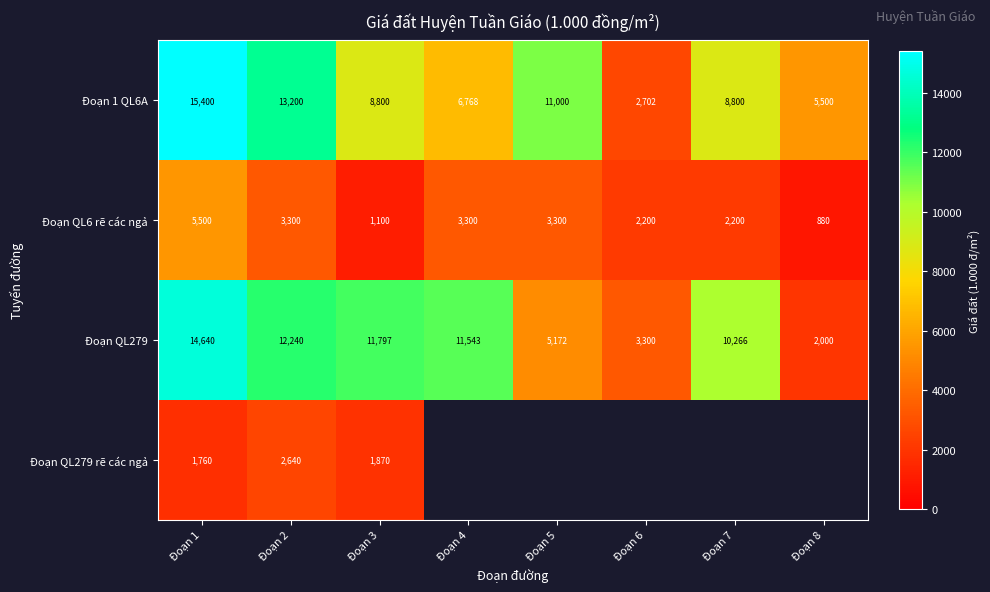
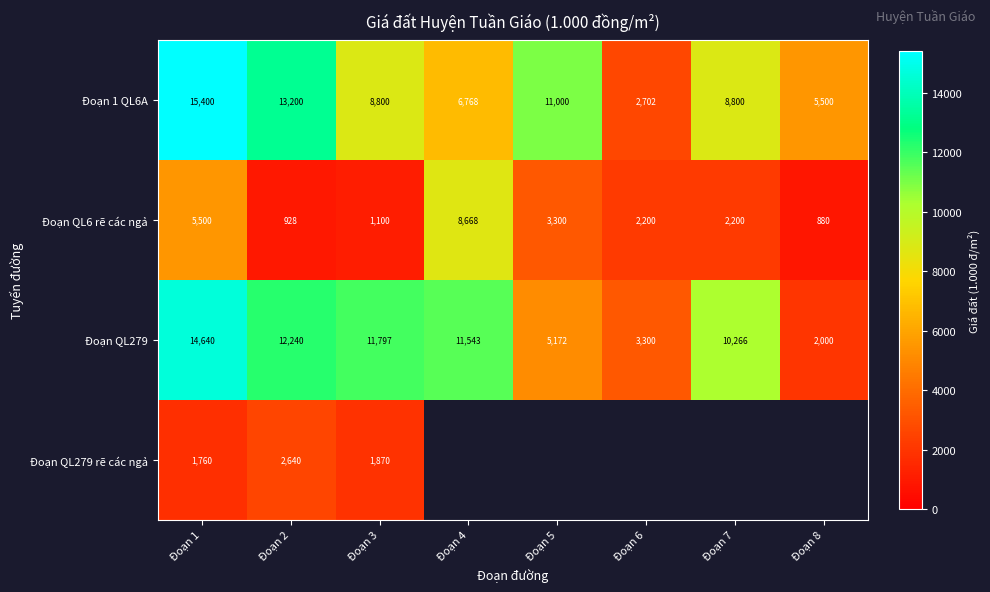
Đoạn QL6 rẽ các ngả, Đoạn 2: 3,300 -> 928
Đoạn QL6 rẽ các ngả, Đoạn 4: 3,300 -> 8,668
